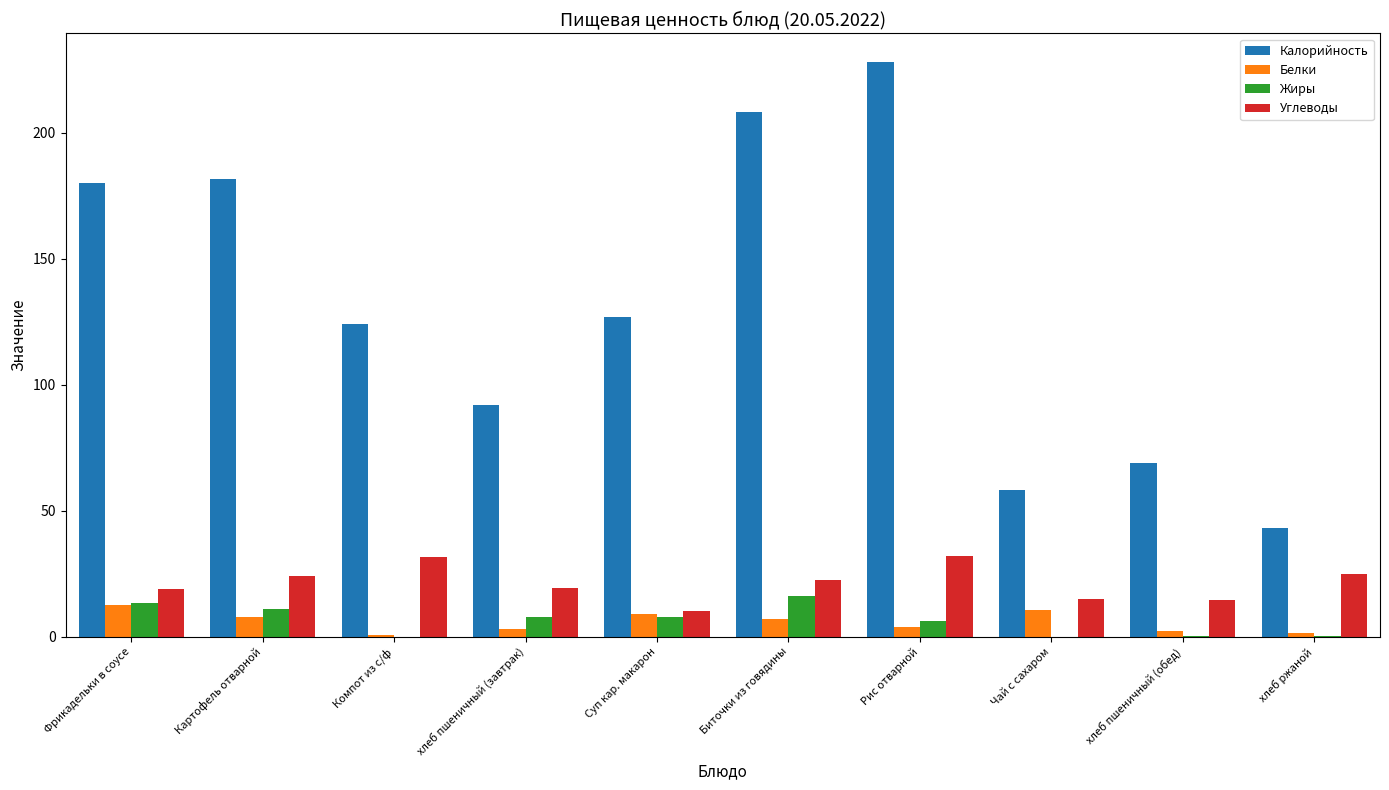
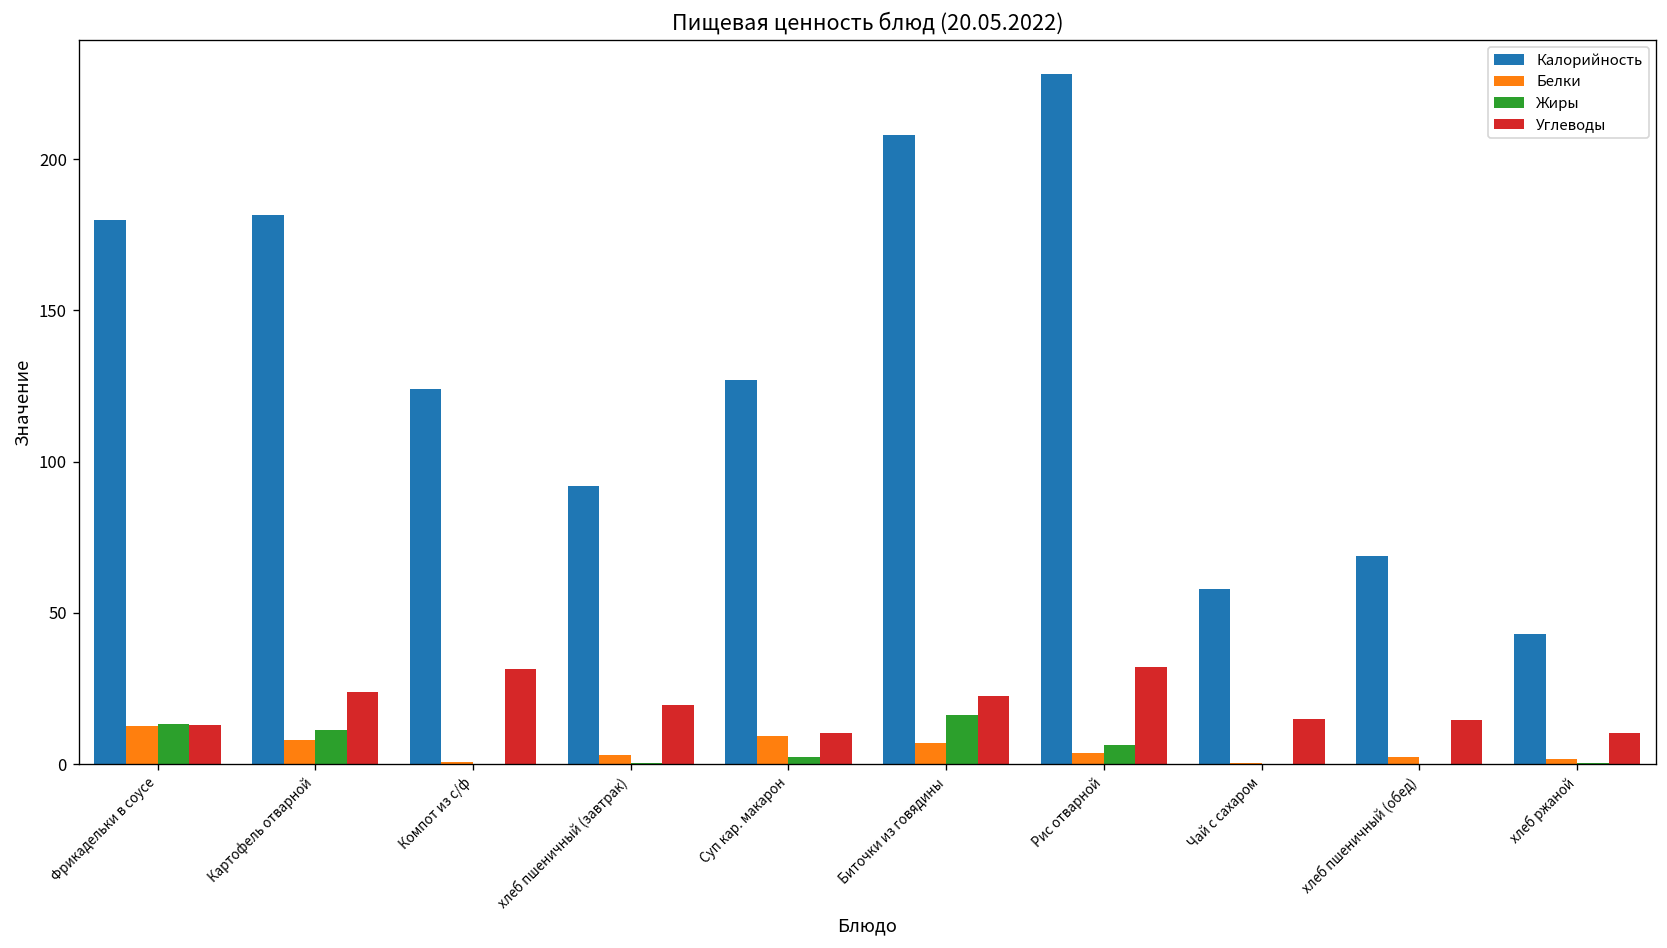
Углеводы, Фрикадельки в соусе: 19 -> 13
Жиры, хлеб пшеничный (завтрак): 8 -> 0
Жиры, Суп кар. макарон: 8 -> 2
Белки, Чай с сахаром: 10 -> 0
Углеводы, хлеб ржаной: 25 -> 10
